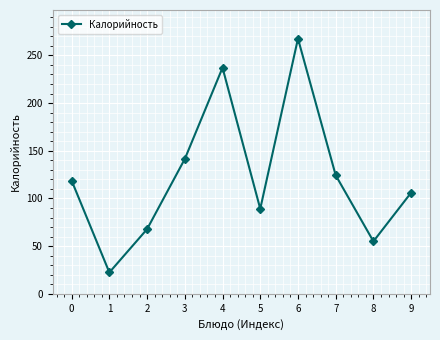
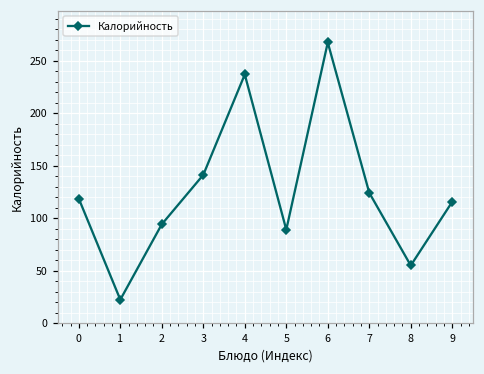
2: 70 -> 90
9: 110 -> 120
